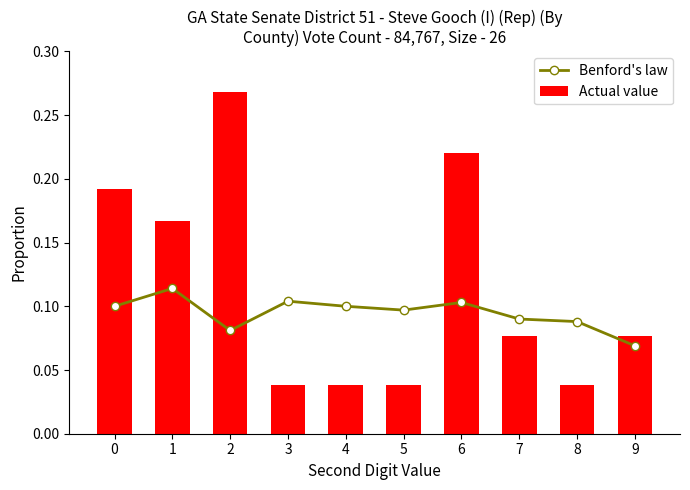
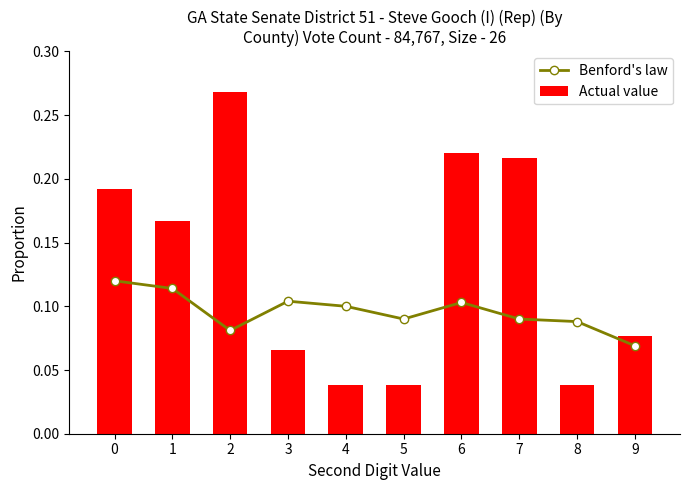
Benford's law, 0: 0.10 -> 0.12
Actual value, 3: 0.038 -> 0.066
Benford's law, 5: 0.097 -> 0.090
Actual value, 7: 0.077 -> 0.216
